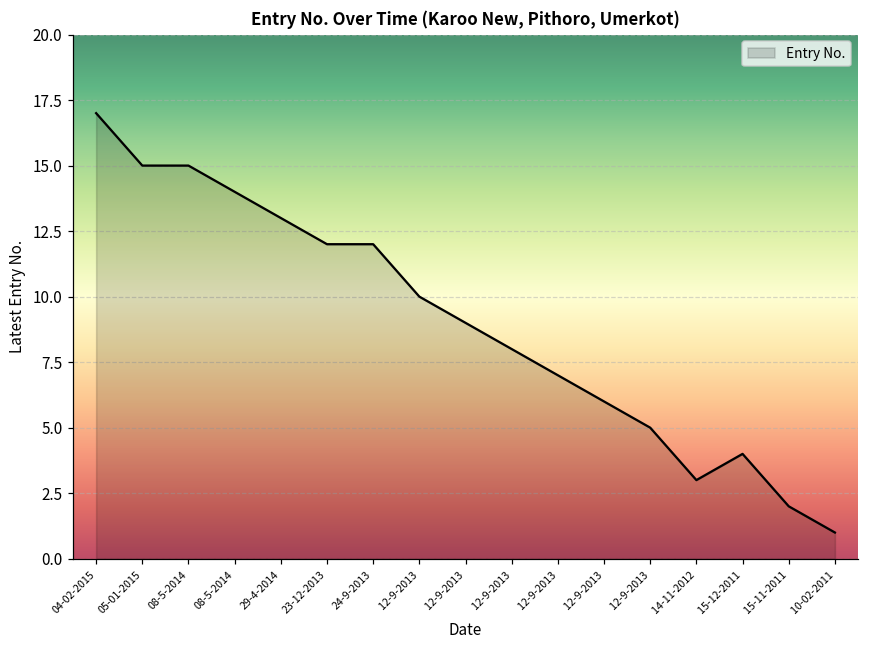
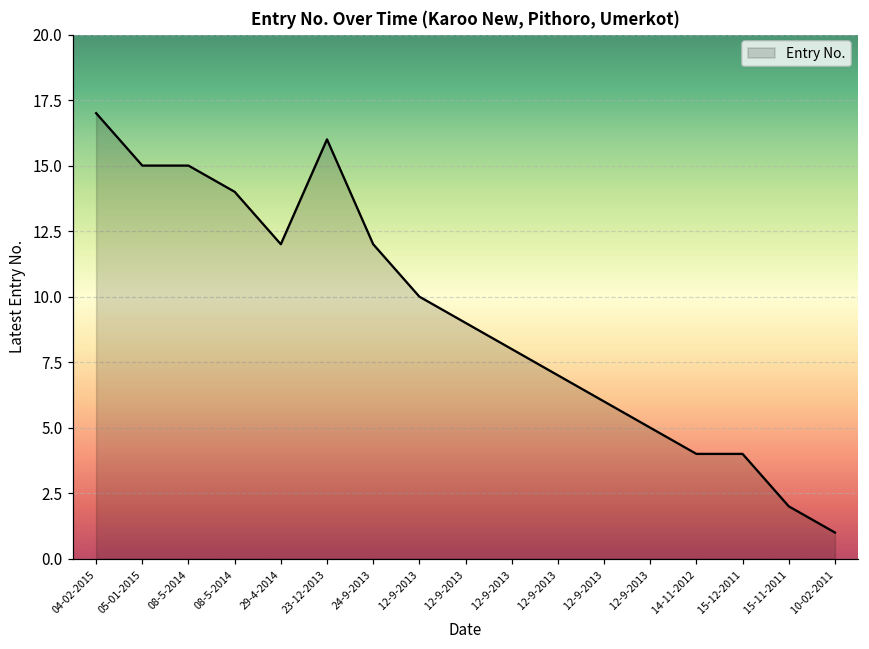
29-4-2014: 13 -> 12
23-12-2013: 12 -> 16
14-11-2012: 3 -> 4
